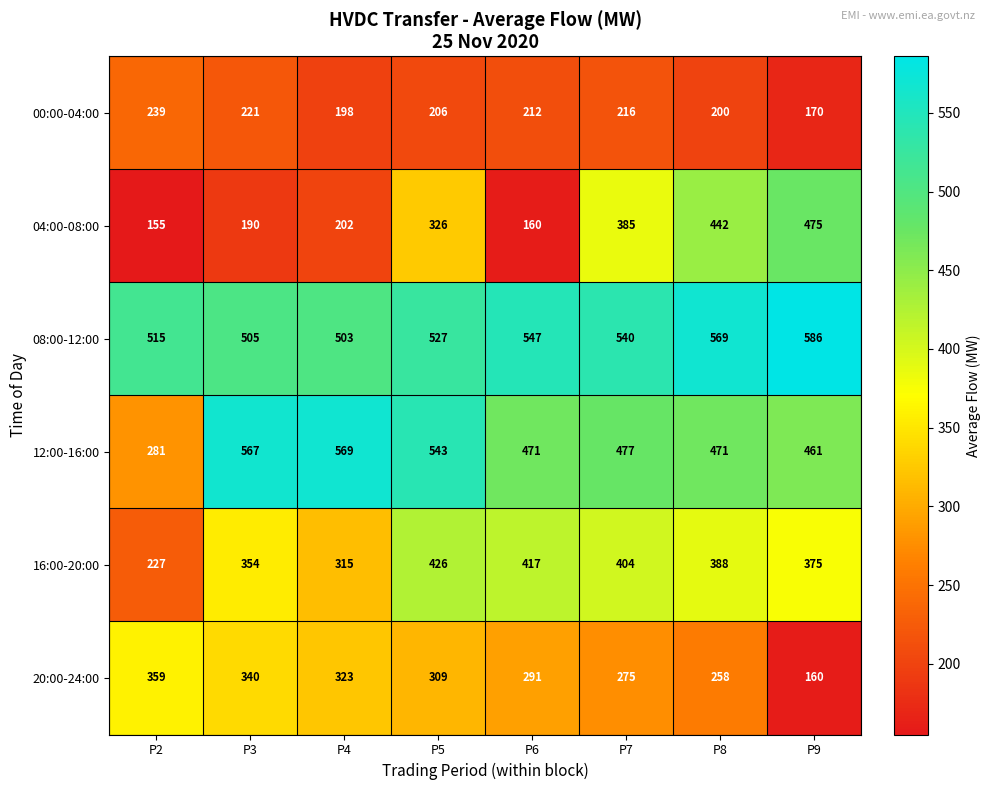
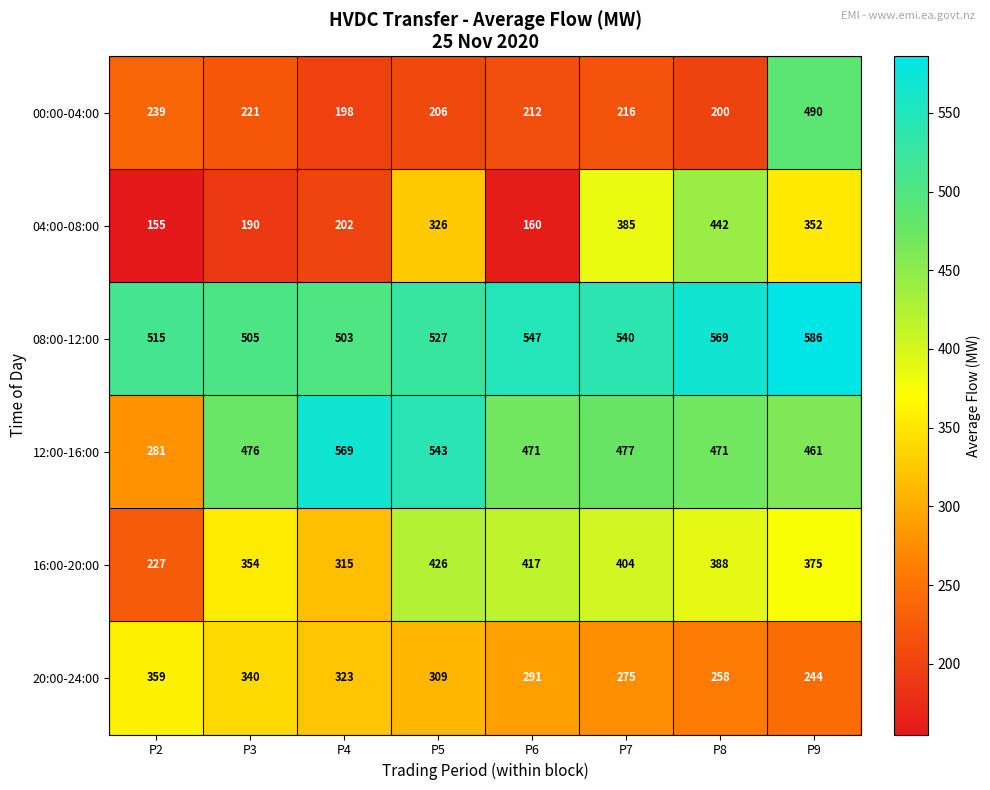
00:00-04:00, P9: 170 -> 490
04:00-08:00, P9: 475 -> 352
12:00-16:00, P3: 567 -> 476
20:00-24:00, P9: 160 -> 244
